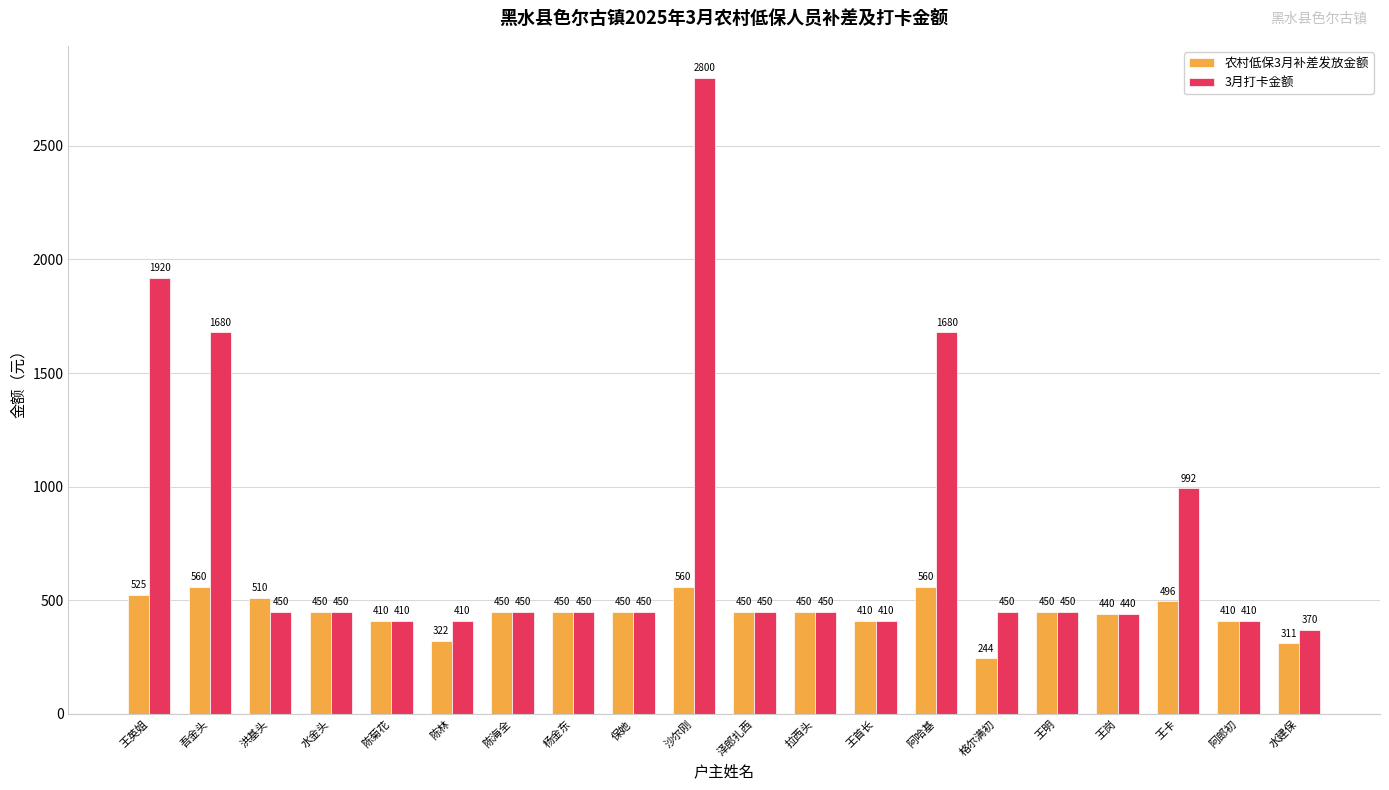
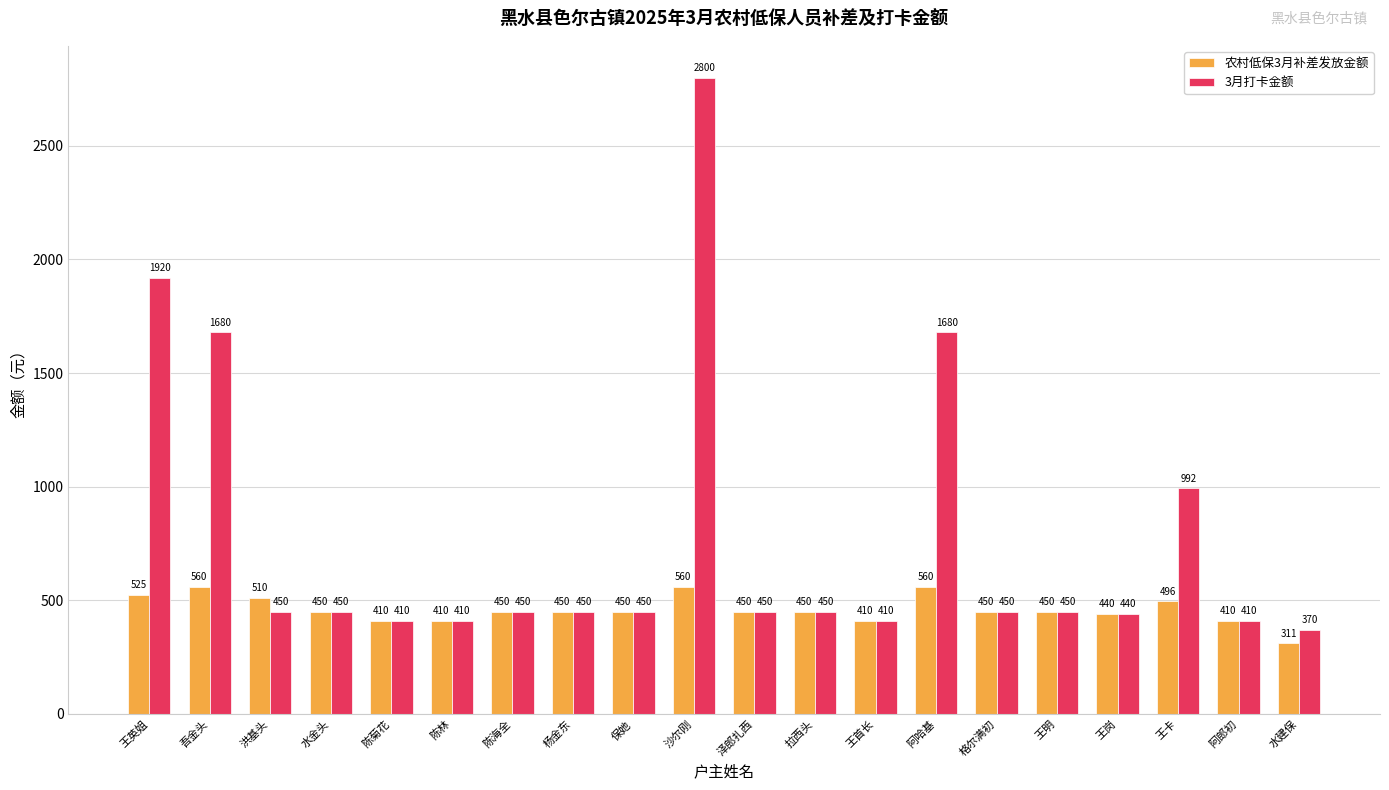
农村低保3月补差发放金额, 陈林: 322 -> 410
农村低保3月补差发放金额, 格尔满初: 244 -> 450
